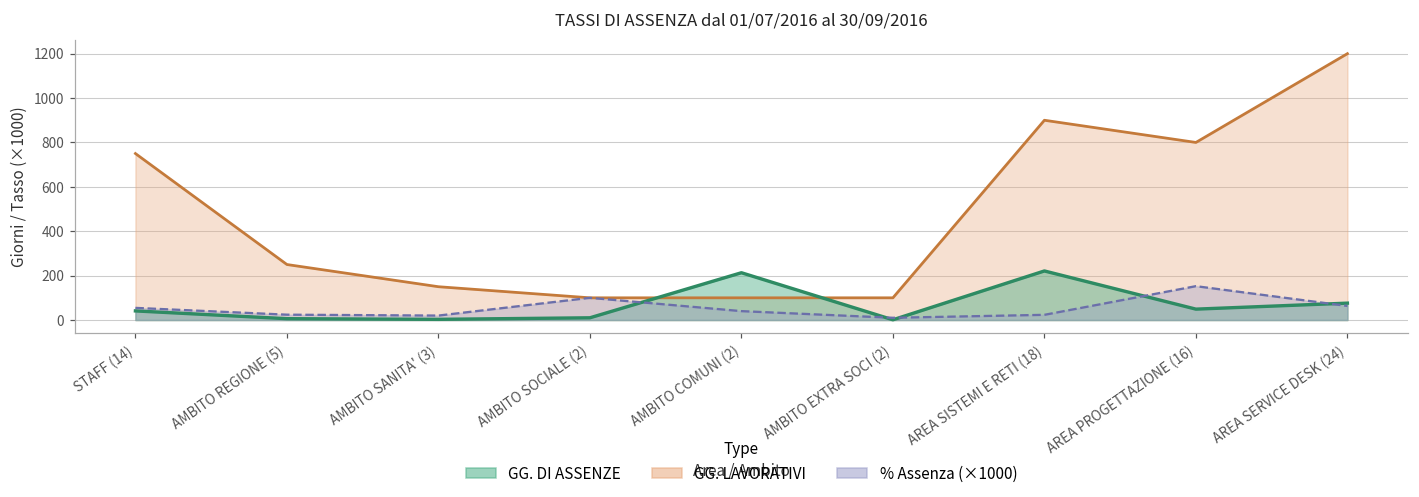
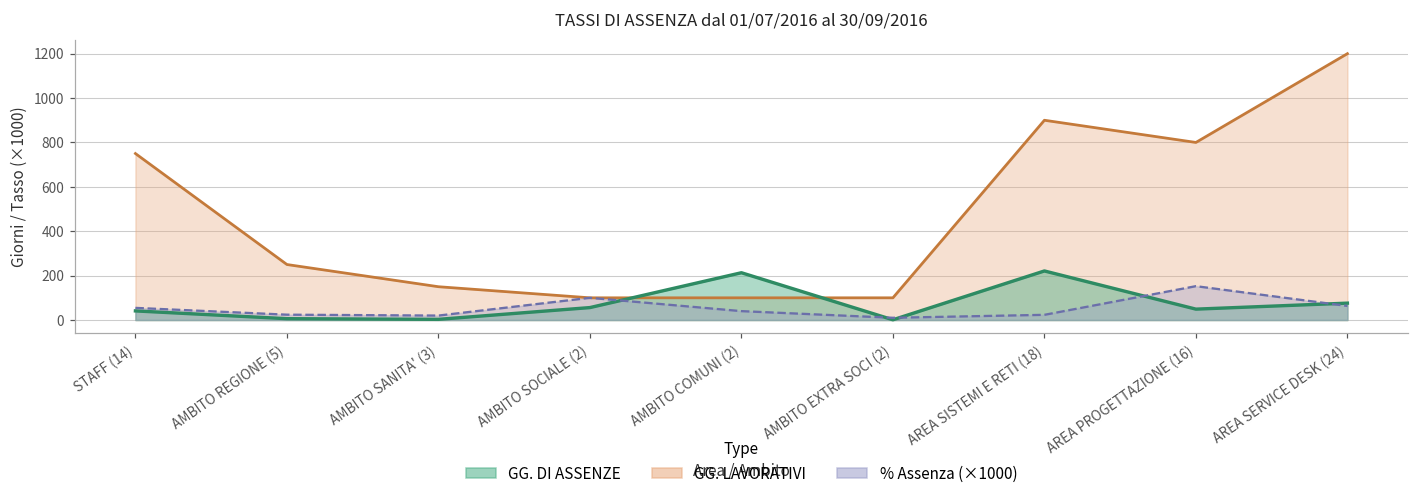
GG. DI ASSENZE, AMBITO SOCIALE (2): 10 -> 60
